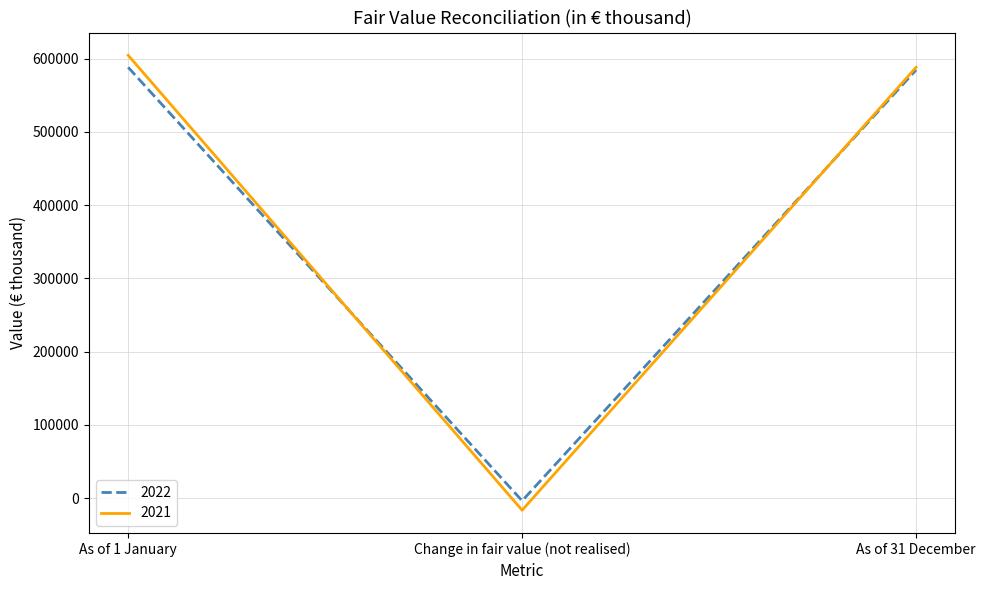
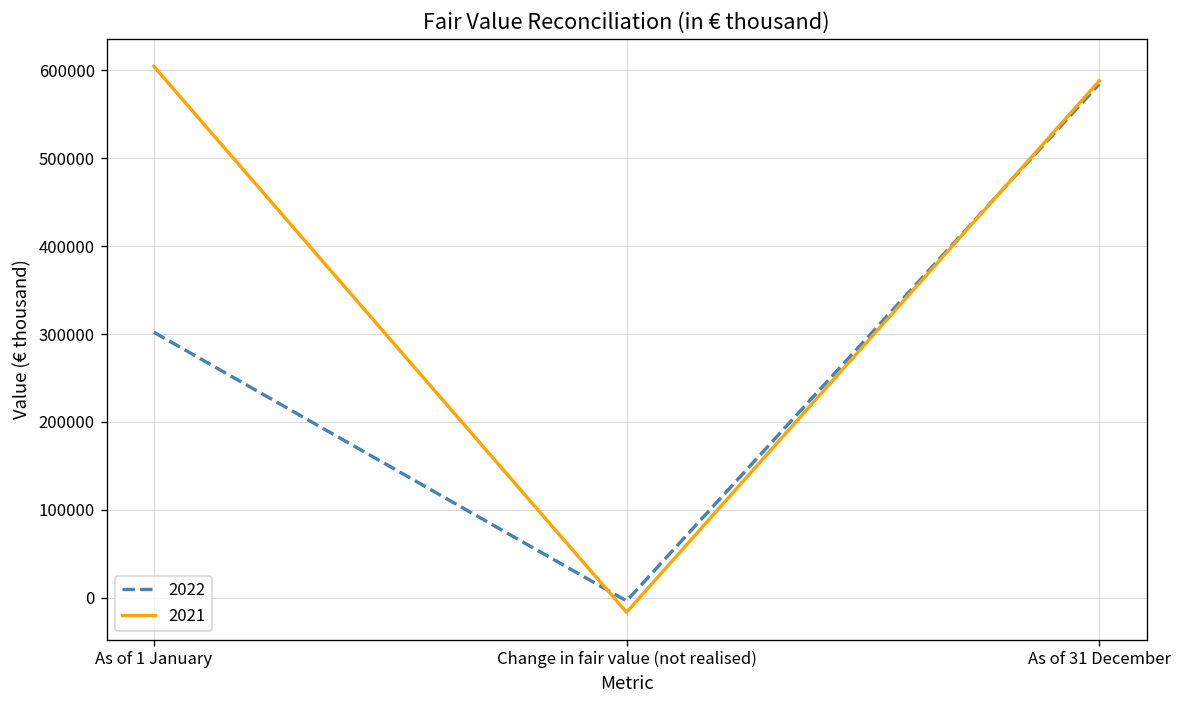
2022, As of 1 January: 590000 -> 300000
